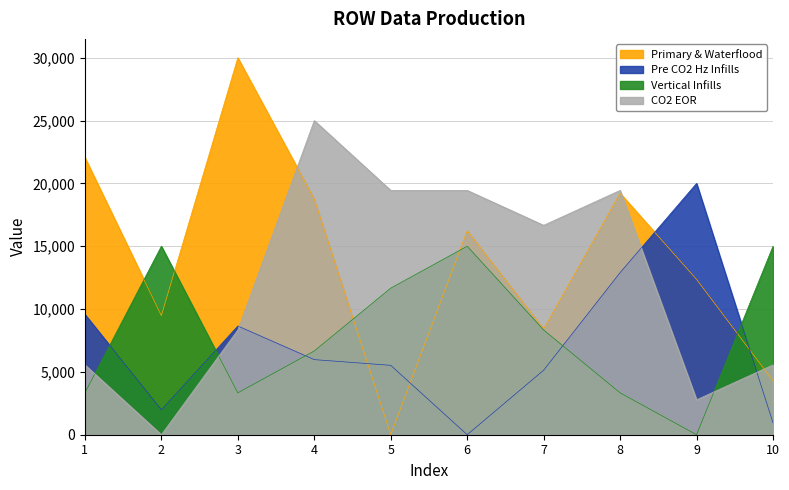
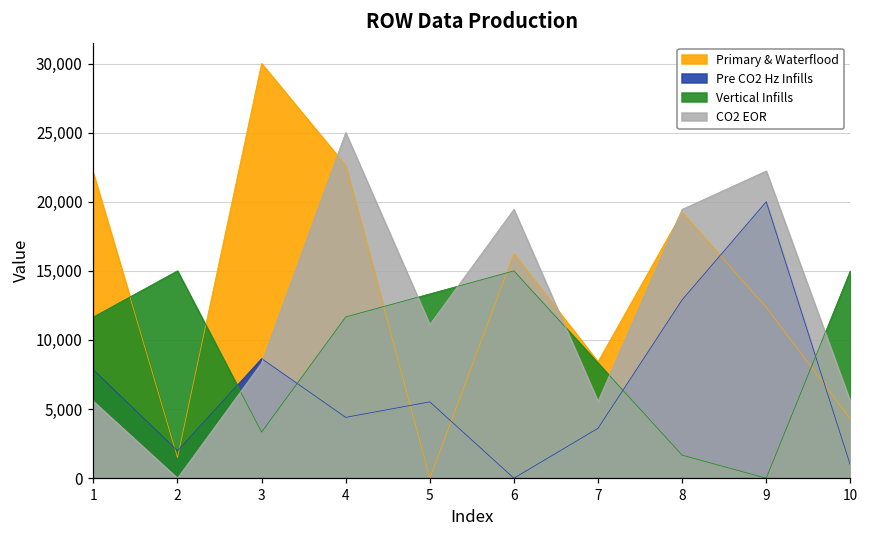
Pre CO2 Hz Infills, 1: 9,600 -> 7,800
Vertical Infills, 1: 3,300 -> 11,700
Primary & Waterflood, 2: 9,500 -> 1,500
Primary & Waterflood, 4: 18,700 -> 22,600
Pre CO2 Hz Infills, 4: 6,000 -> 4,400
Vertical Infills, 4: 6,700 -> 11,700
Vertical Infills, 5: 11,700 -> 13,300
CO2 EOR, 5: 19,400 -> 11,100
Pre CO2 Hz Infills, 7: 5,100 -> 3,600
CO2 EOR, 7: 16,700 -> 5,600
Vertical Infills, 8: 3,300 -> 1,700
CO2 EOR, 9: 2,800 -> 22,200
